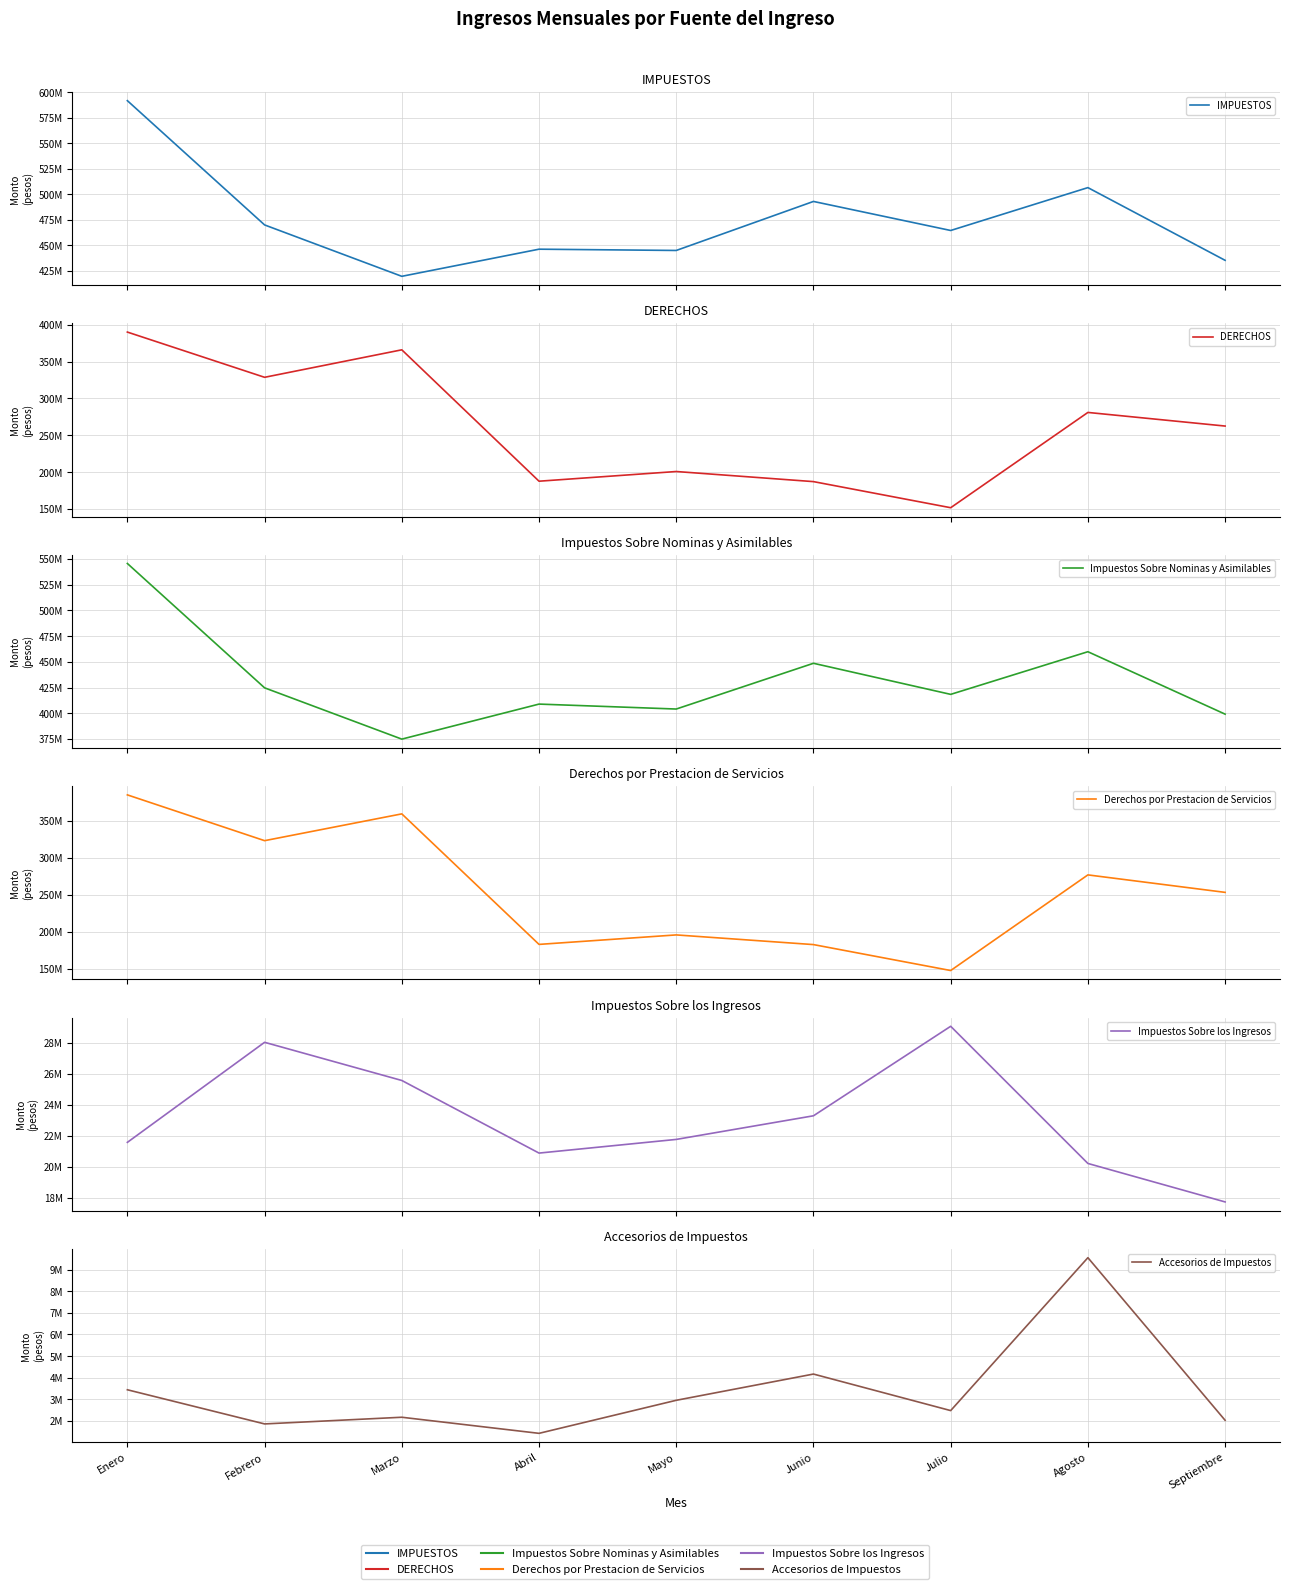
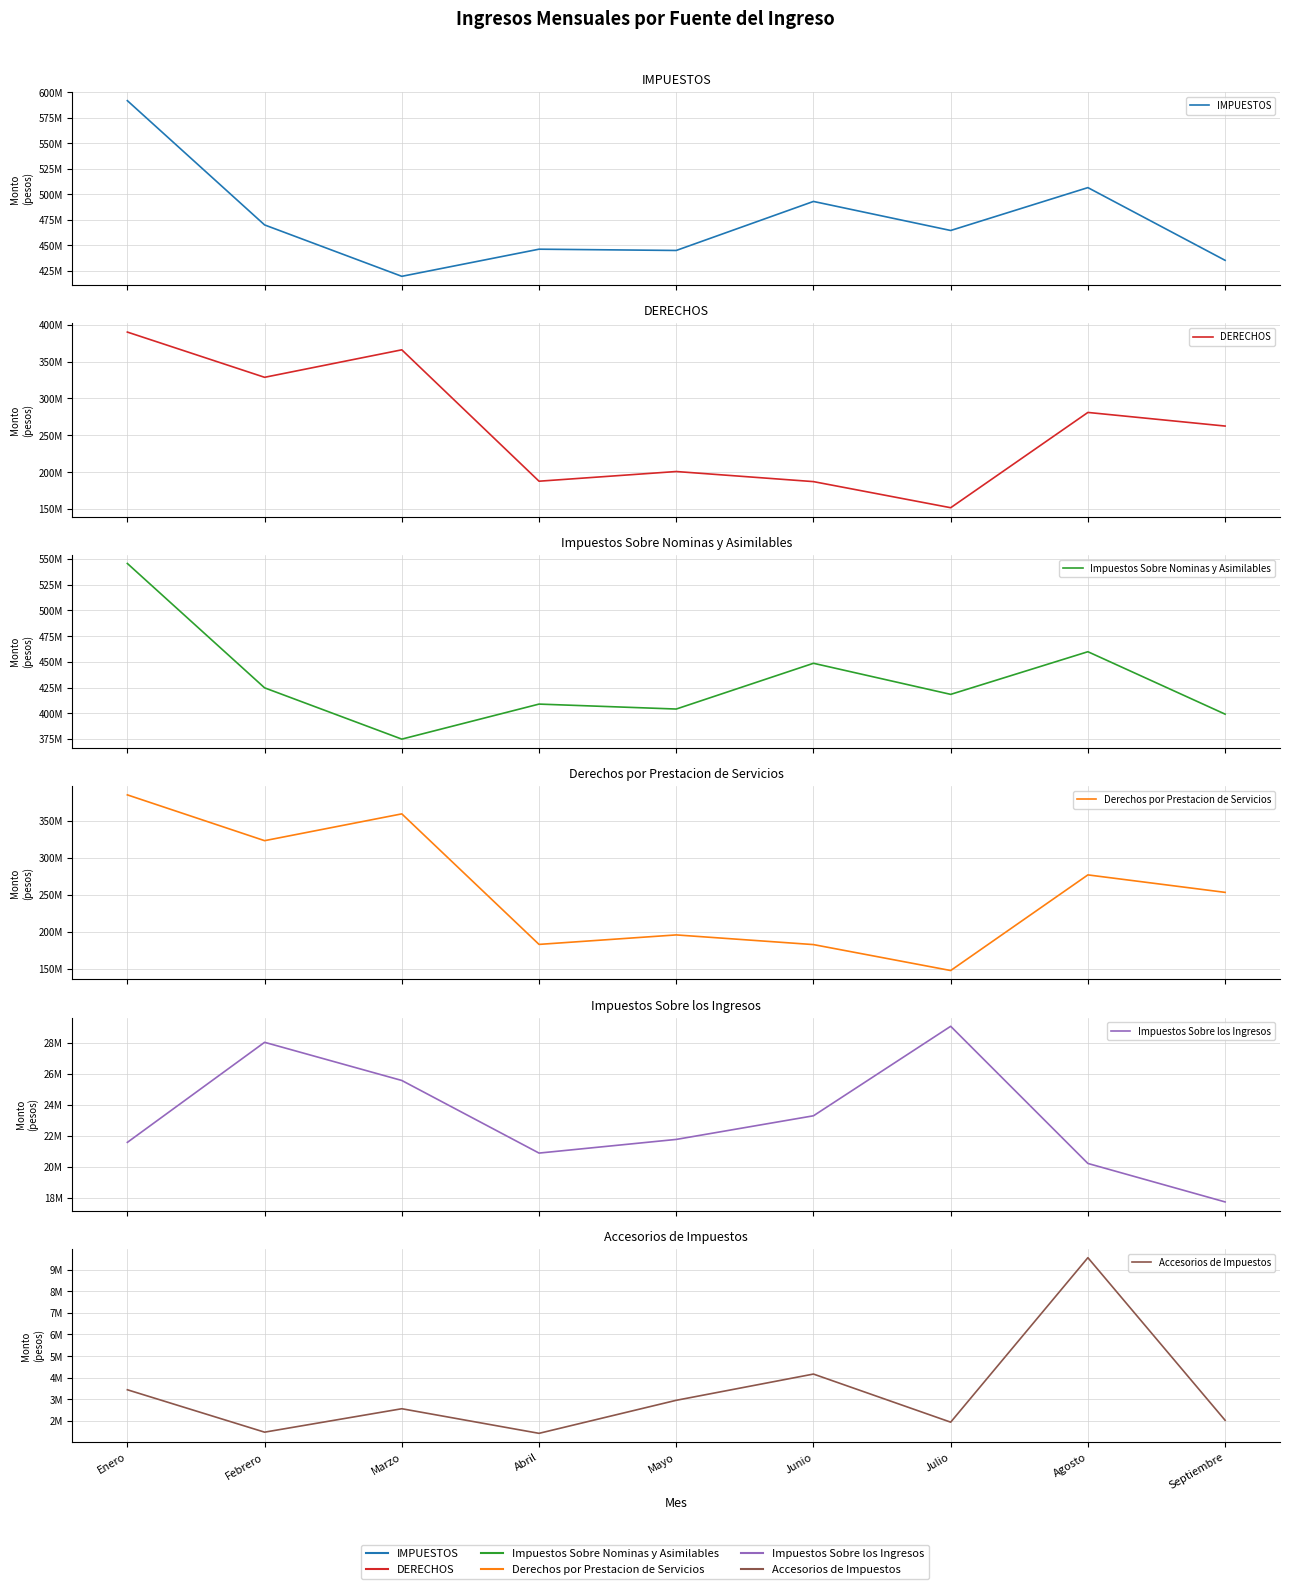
Accesorios de Impuestos, Febrero: 1900000 -> 1500000
Accesorios de Impuestos, Marzo: 2200000 -> 2600000
Accesorios de Impuestos, Julio: 2500000 -> 1900000
